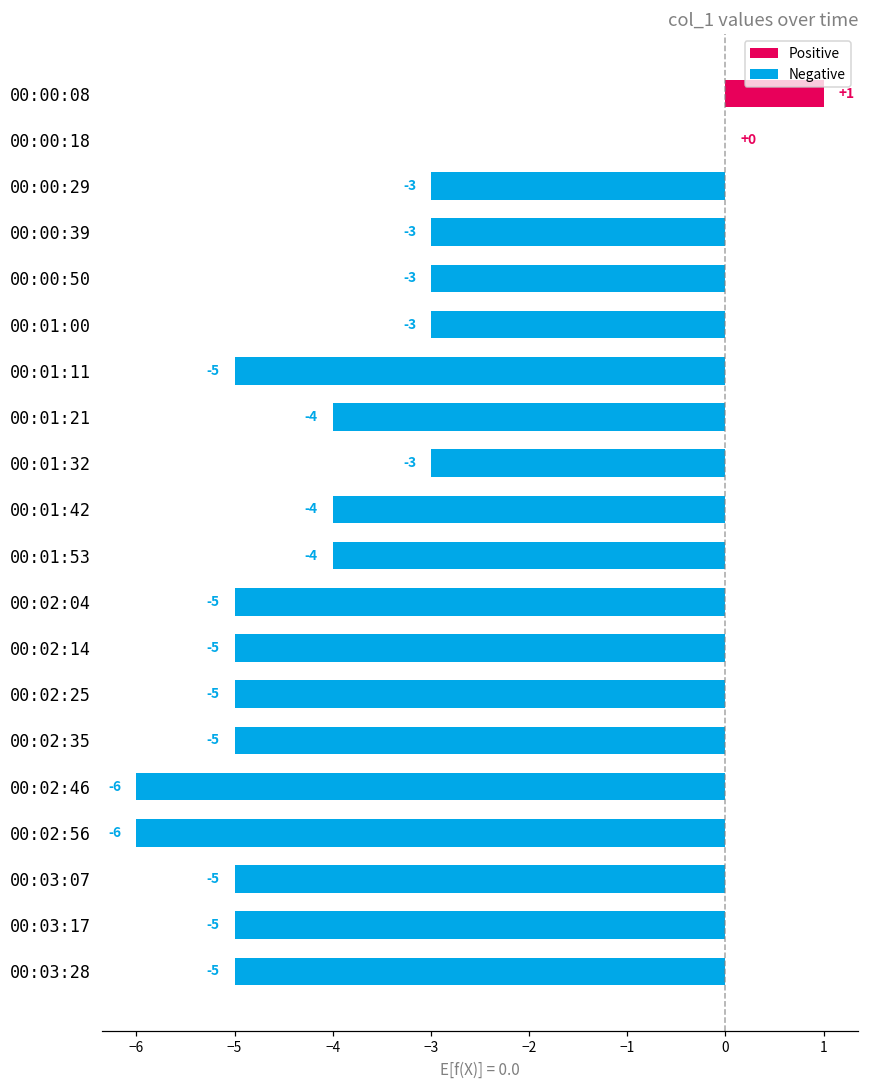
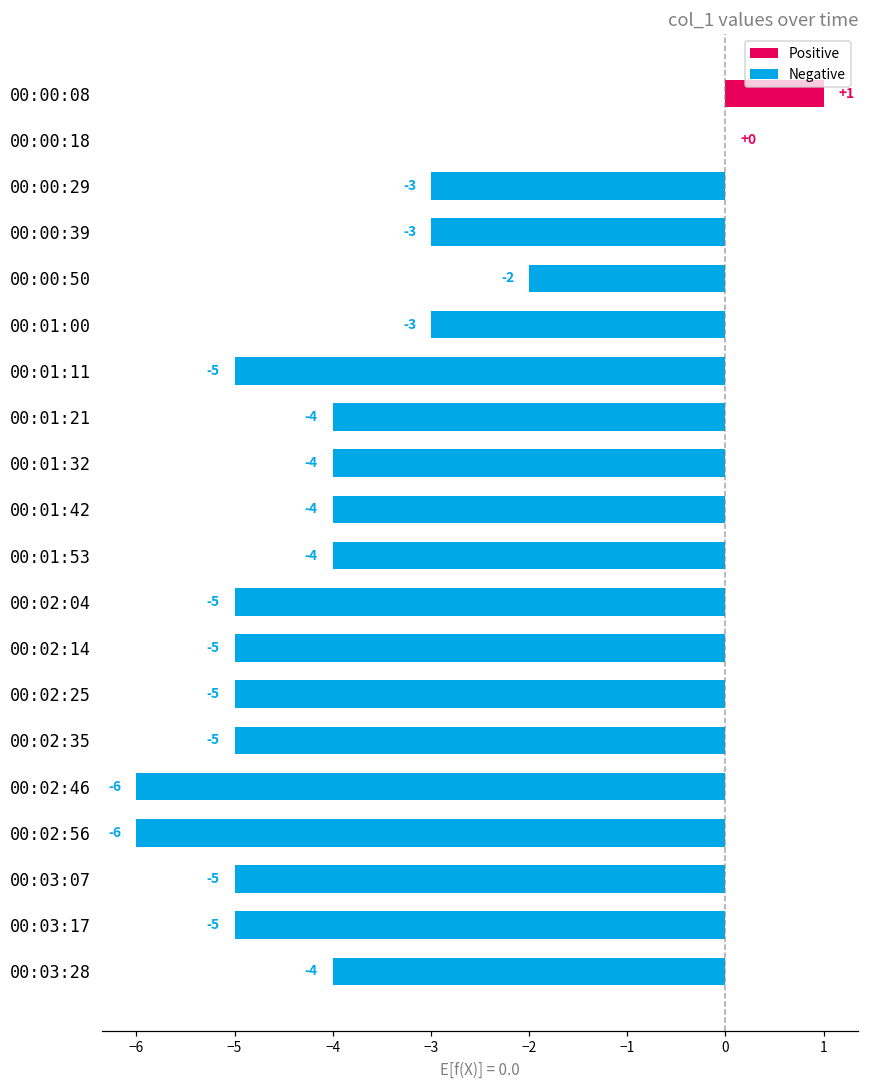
Negative, 00:00:50: -3 -> -2
Negative, 00:01:32: -3 -> -4
Negative, 00:03:28: -5 -> -4
